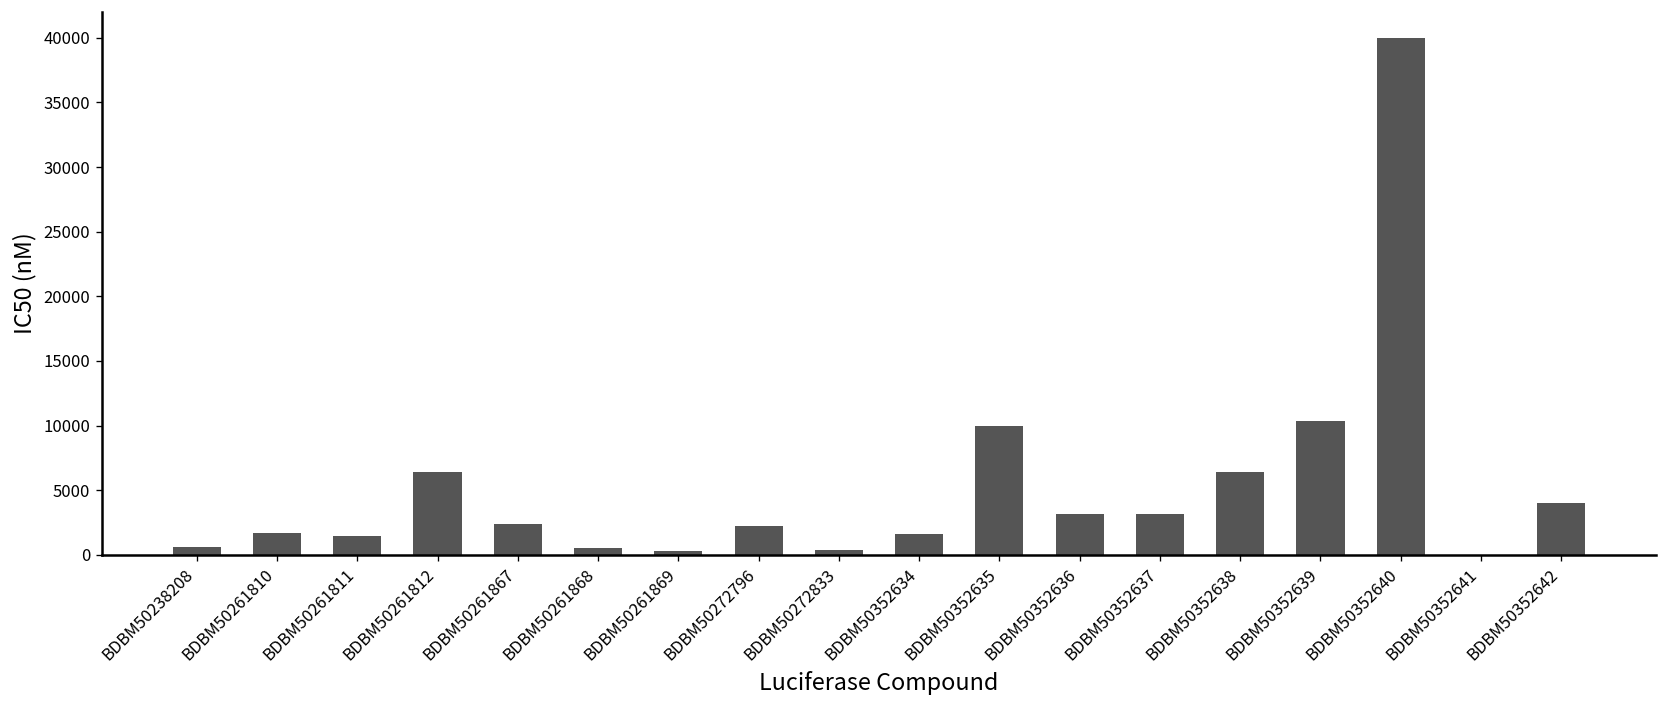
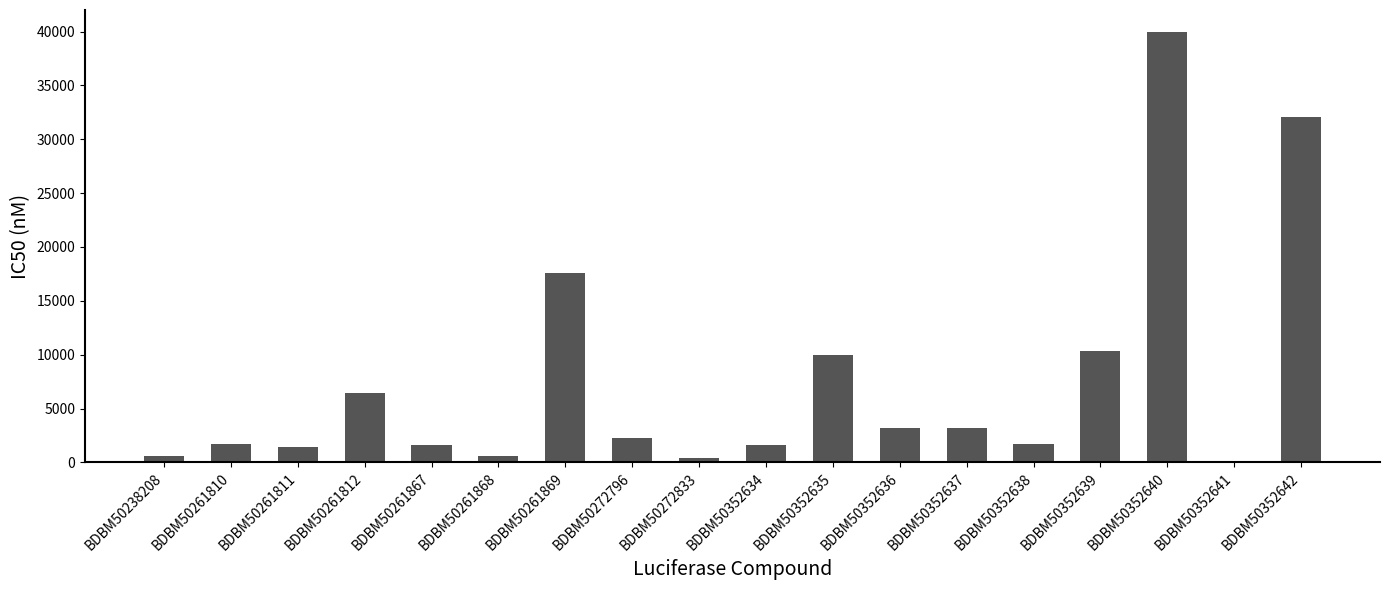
BDBM50261867: 2400 -> 1600
BDBM50261869: 300 -> 17600
BDBM50352638: 6400 -> 1700
BDBM50352642: 4000 -> 32100
